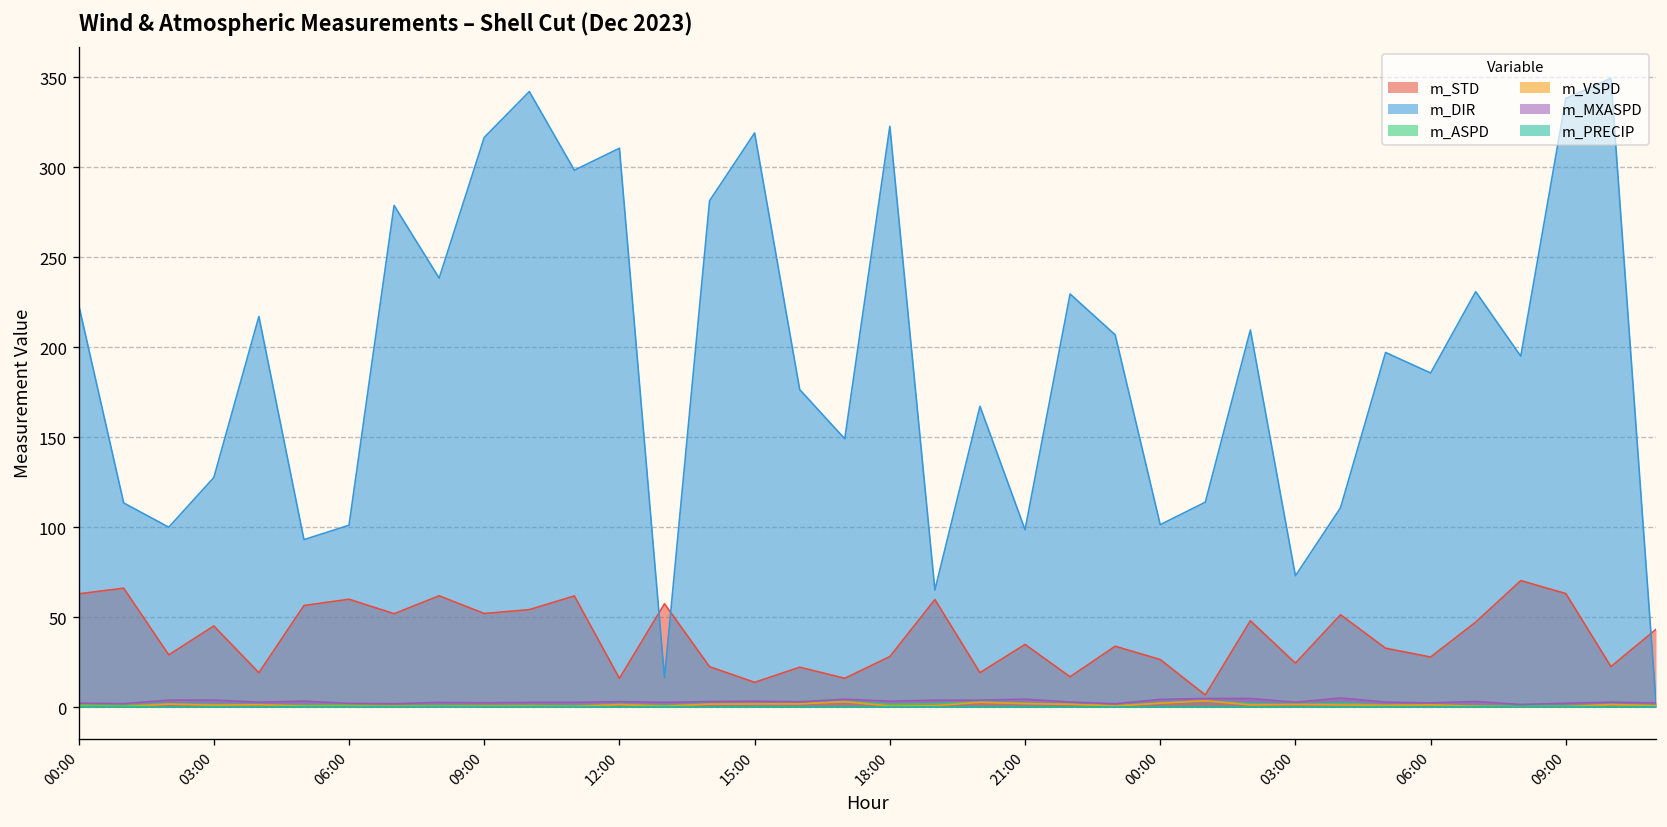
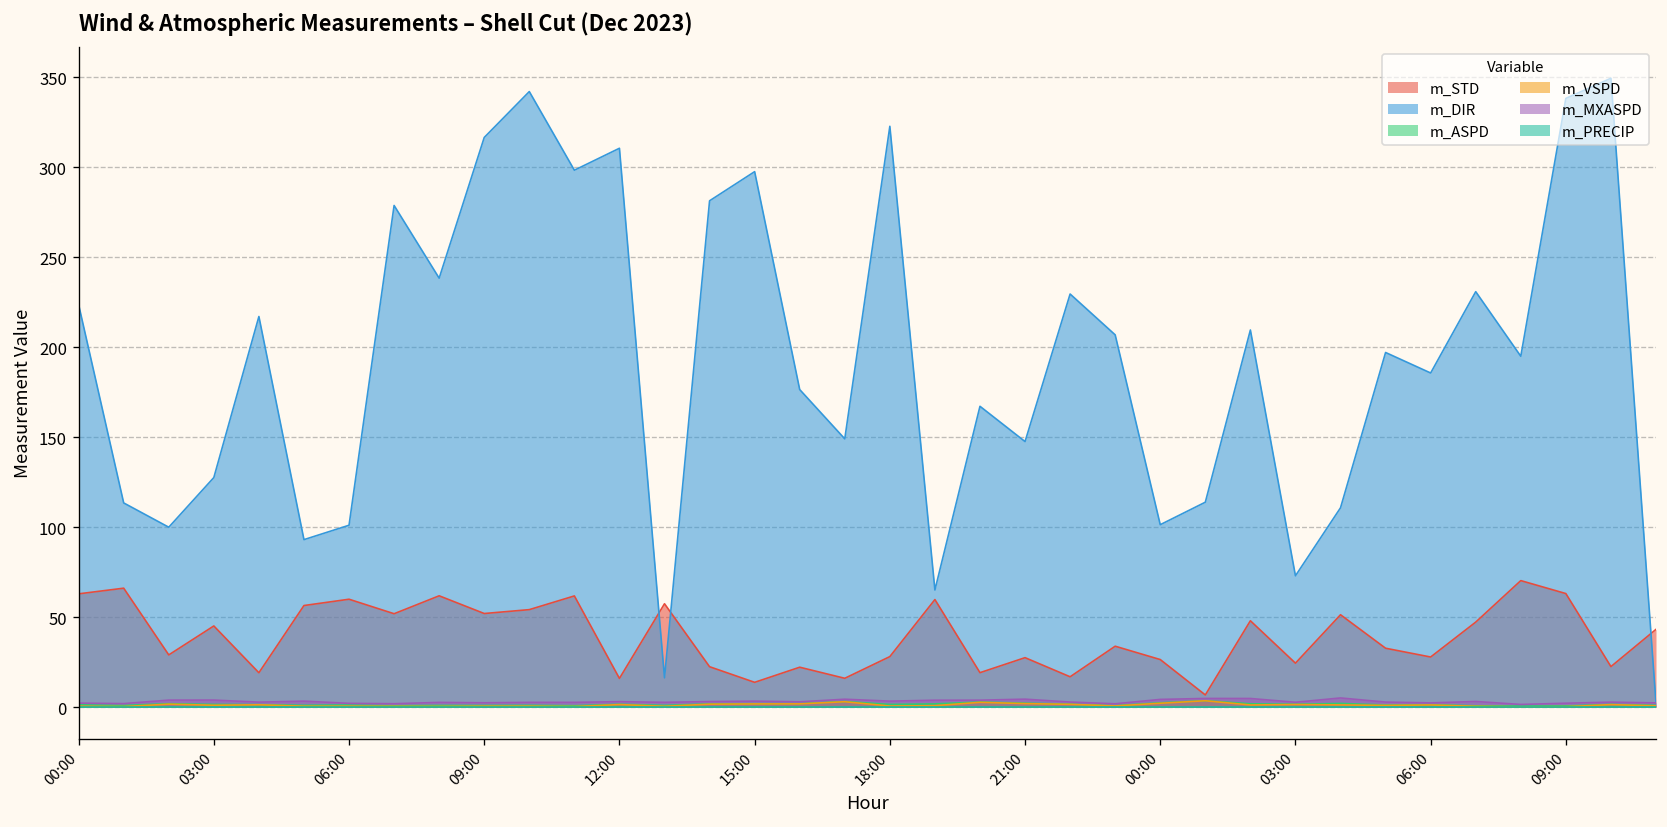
m_DIR, 15:00: 319 -> 298
m_STD, 21:00: 35 -> 28
m_DIR, 21:00: 99 -> 148
